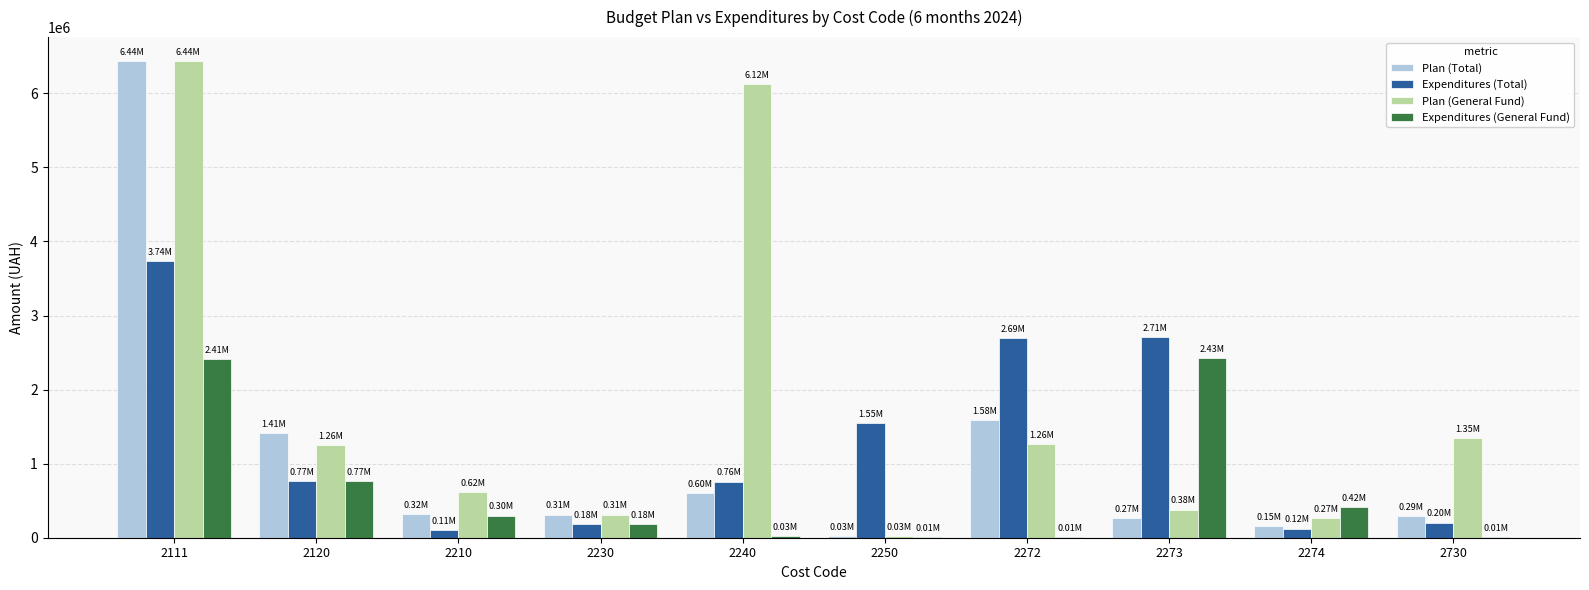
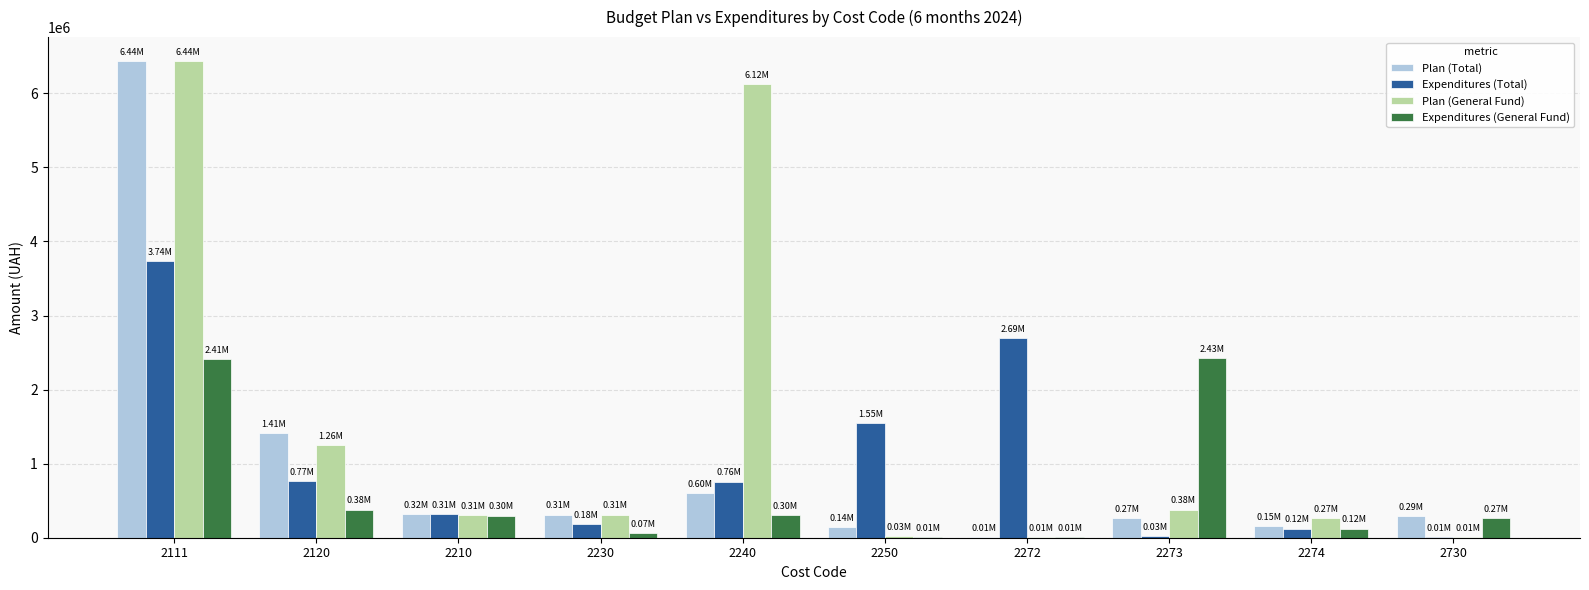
Expenditures (General Fund), 2120: 0.77M -> 0.38M
Expenditures (Total), 2210: 0.11M -> 0.31M
Plan (General Fund), 2210: 0.62M -> 0.31M
Expenditures (General Fund), 2230: 0.18M -> 0.07M
Expenditures (General Fund), 2240: 0.03M -> 0.30M
Plan (Total), 2250: 0.03M -> 0.14M
Plan (Total), 2272: 1.58M -> 0.01M
Plan (General Fund), 2272: 1.26M -> 0.01M
Expenditures (Total), 2273: 2.71M -> 0.03M
Expenditures (General Fund), 2274: 0.42M -> 0.12M
Expenditures (Total), 2730: 0.20M -> 0.01M
Plan (General Fund), 2730: 1.35M -> 0.01M
Expenditures (General Fund), 2730: 0.01M -> 0.27M
